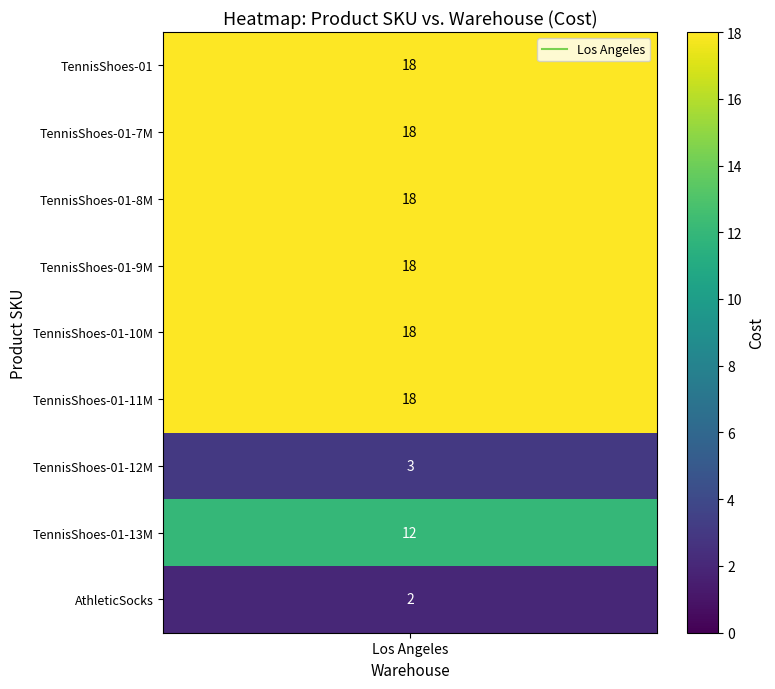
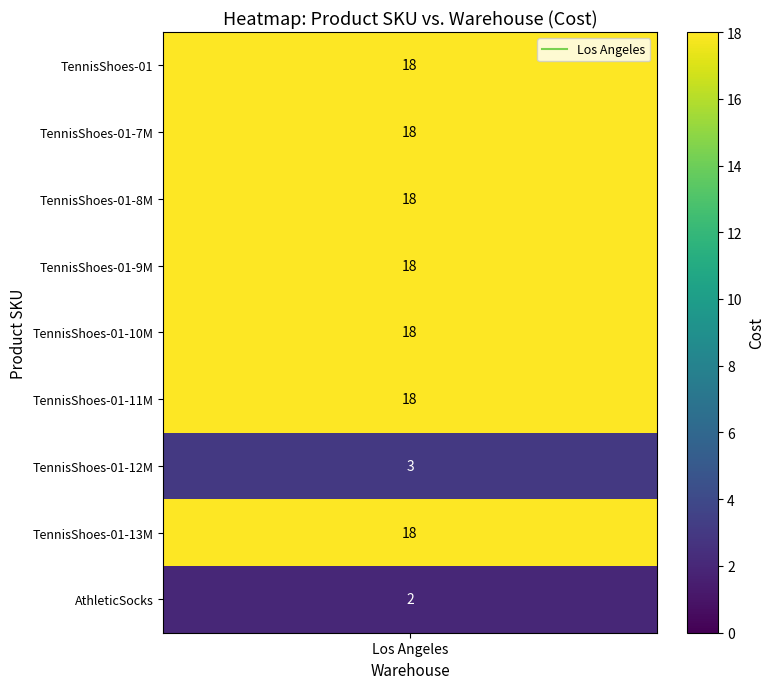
TennisShoes-01-13M, Los Angeles: 12 -> 18
